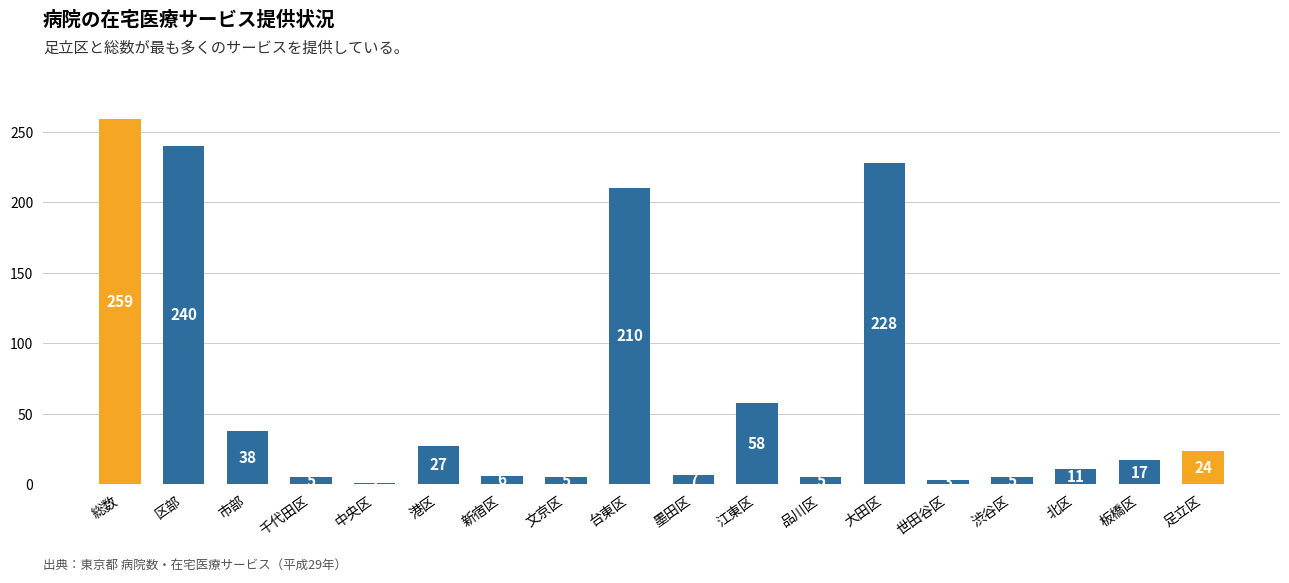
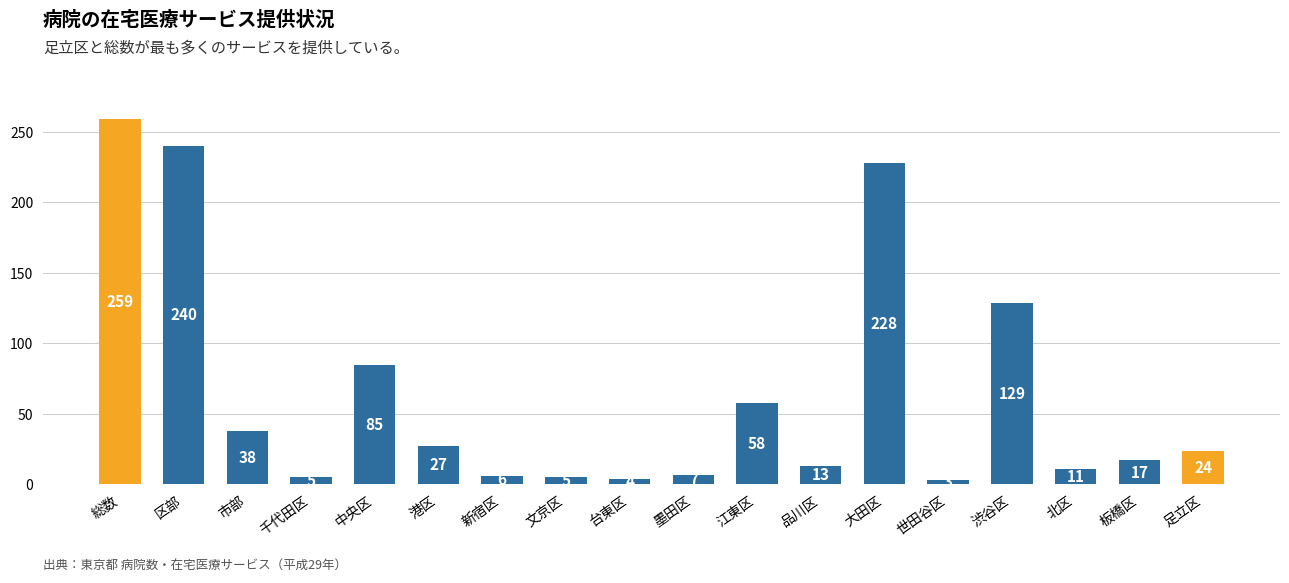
中央区: 1 -> 85
台東区: 210 -> 4
品川区: 5 -> 13
渋谷区: 5 -> 129
